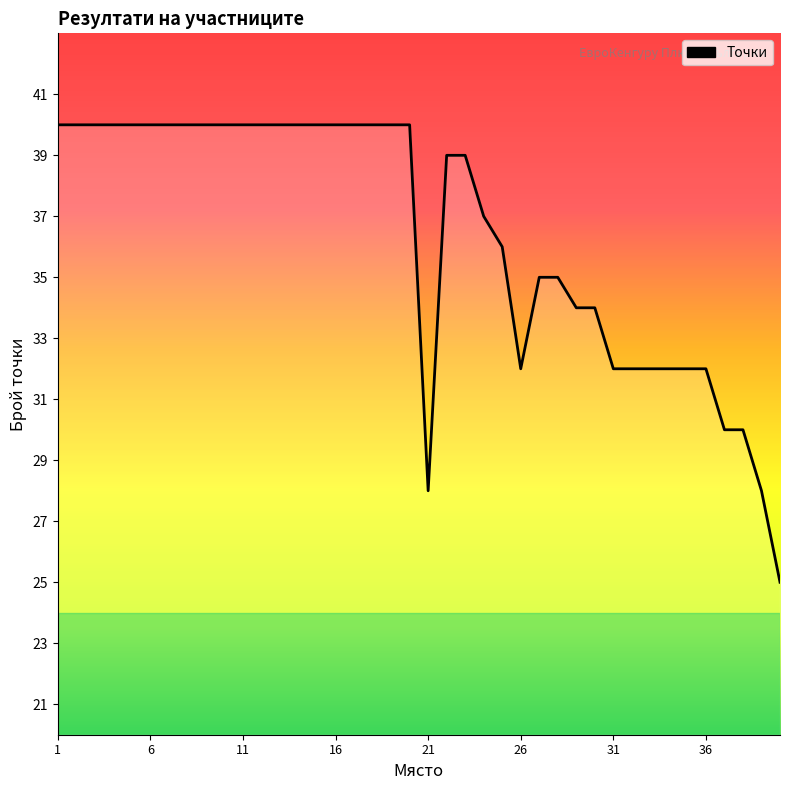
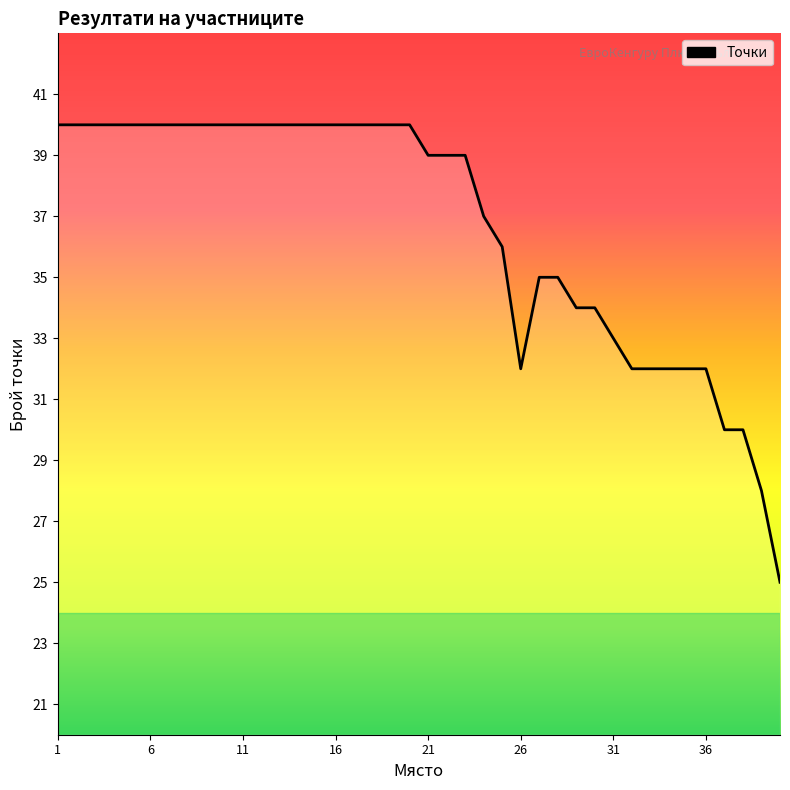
21: 28 -> 39
31: 32 -> 33
